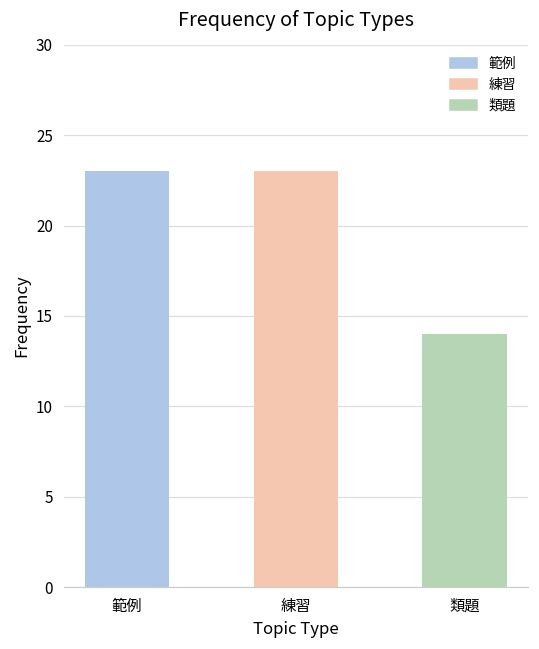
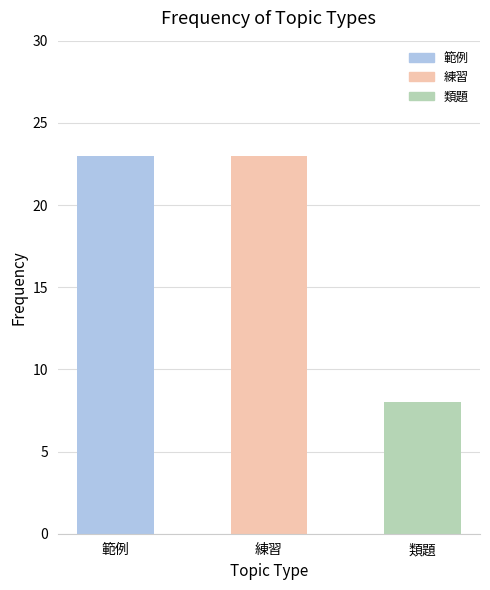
類題: 14 -> 8
